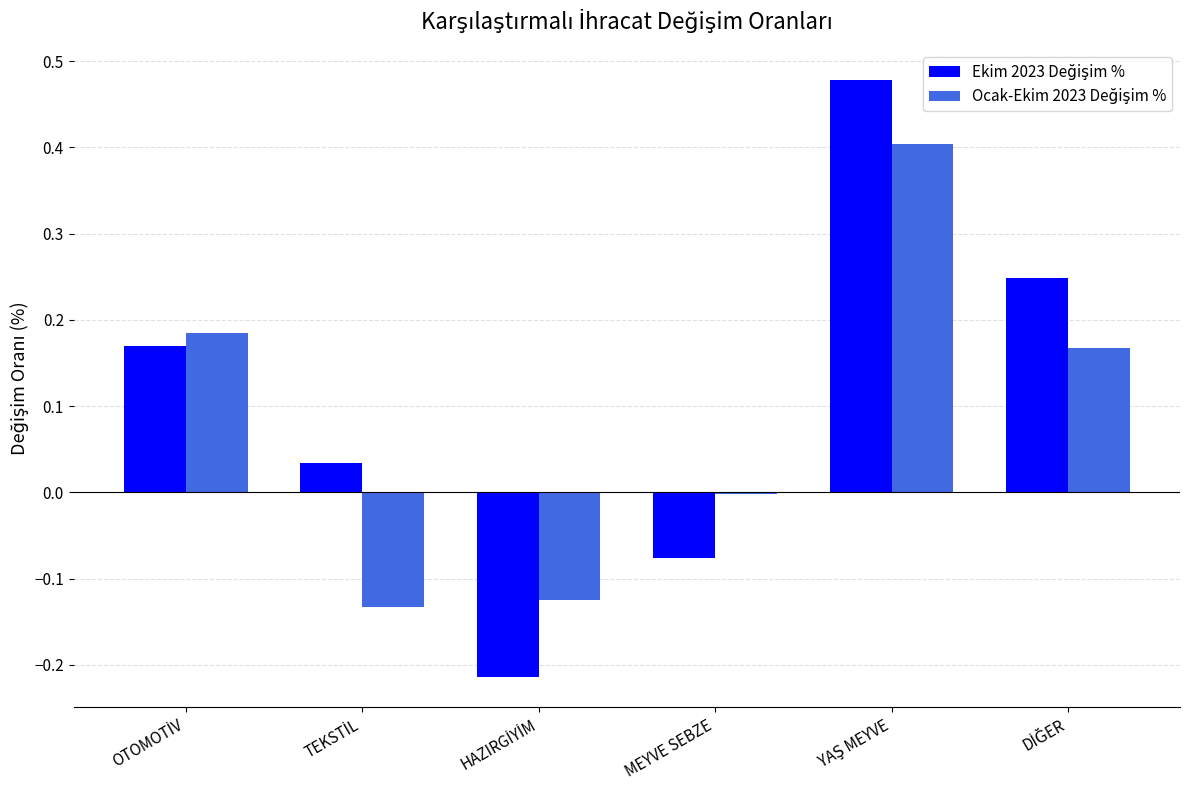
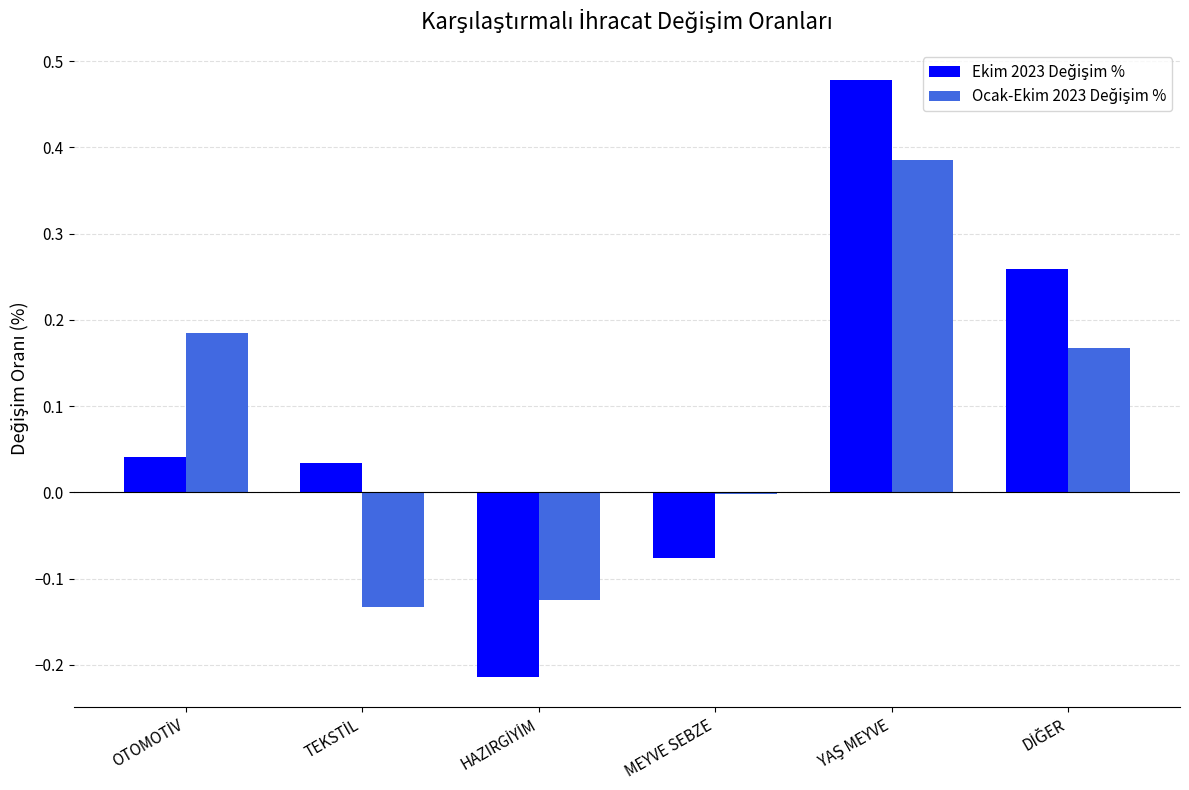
Ekim 2023 Değişim %, OTOMOTİV: 0.17 -> 0.04
Ocak-Ekim 2023 Değişim %, YAŞ MEYVE: 0.40 -> 0.39
Ekim 2023 Değişim %, DİĞER: 0.25 -> 0.26
